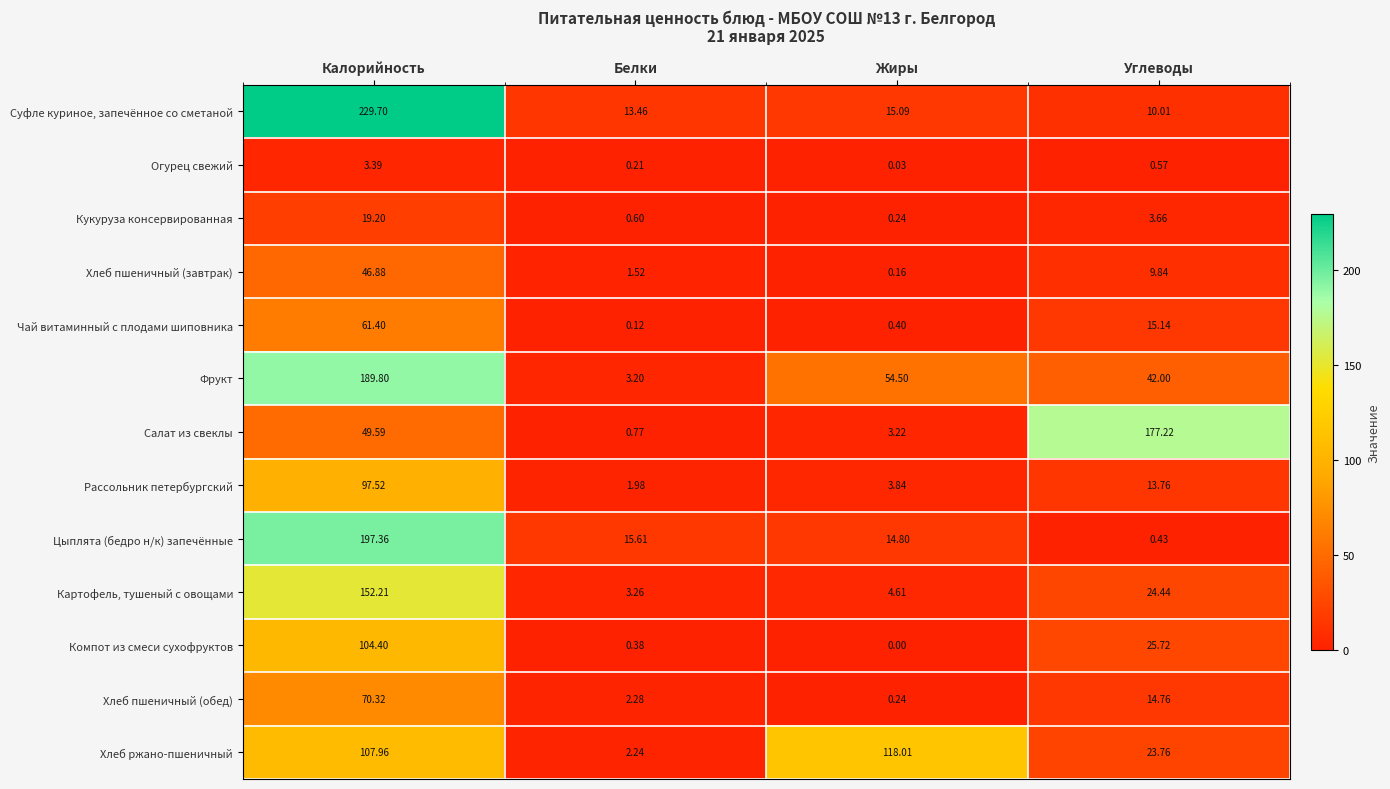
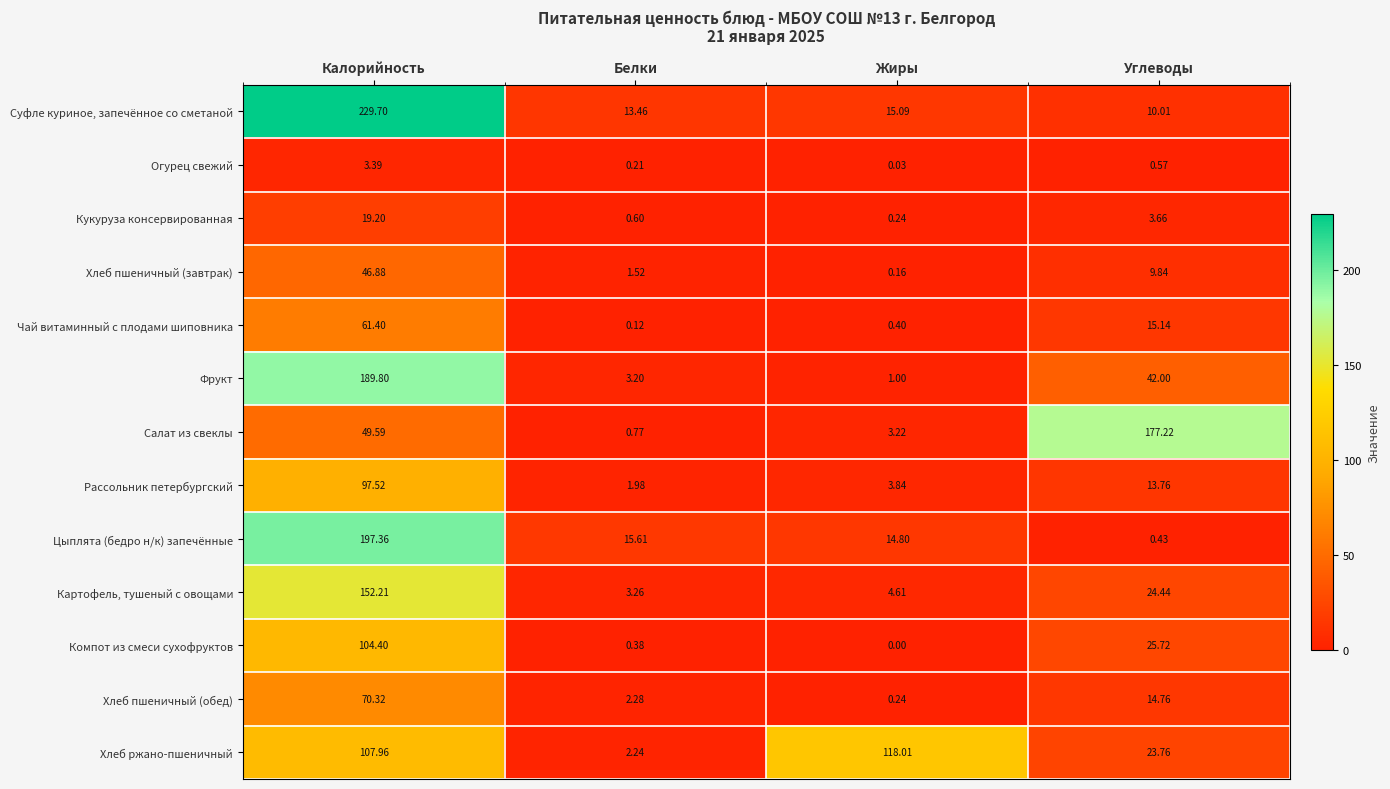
Фрукт, Жиры: 54.50 -> 1.00
